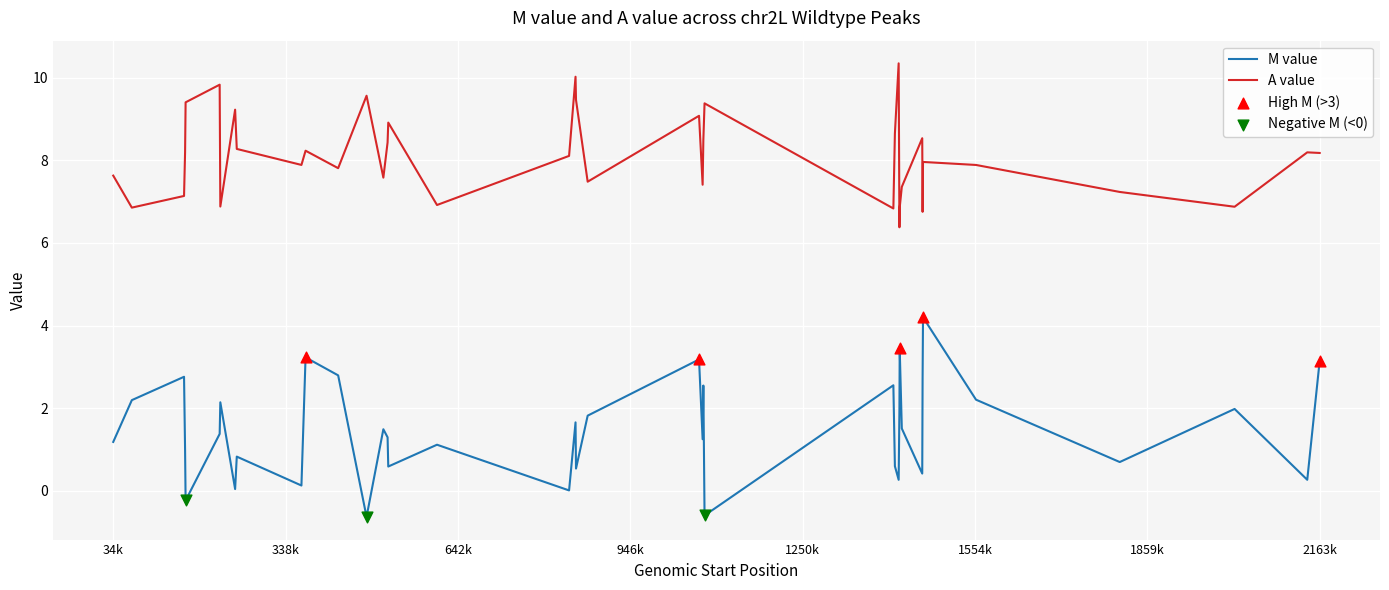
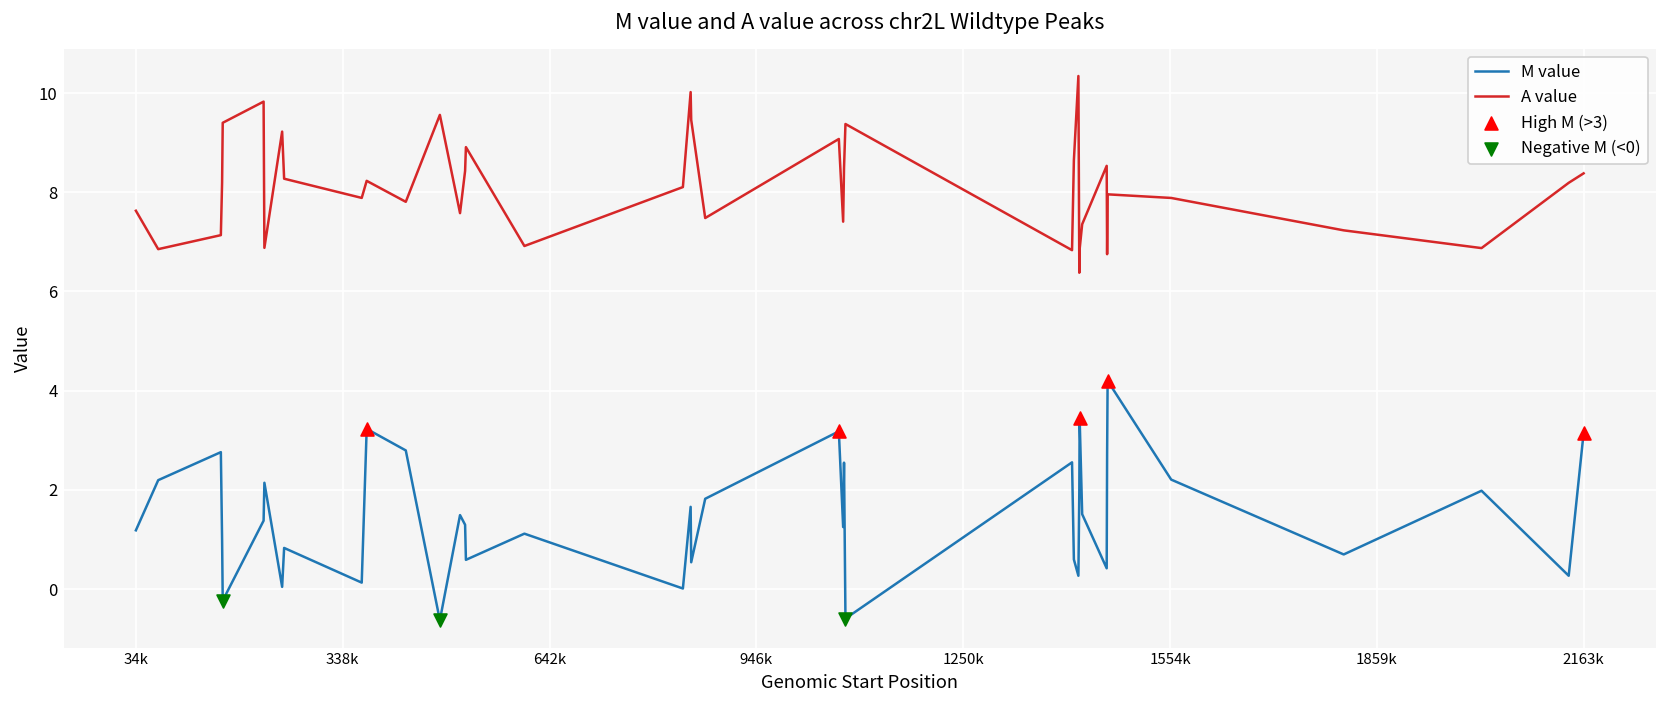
A value, 2163k: 8.2 -> 8.4
